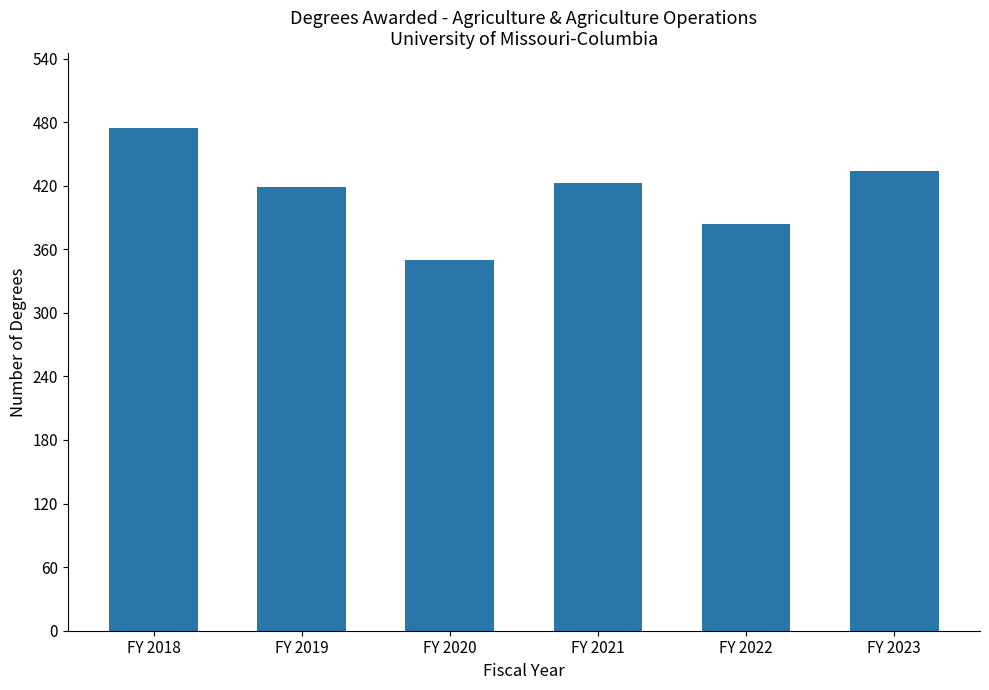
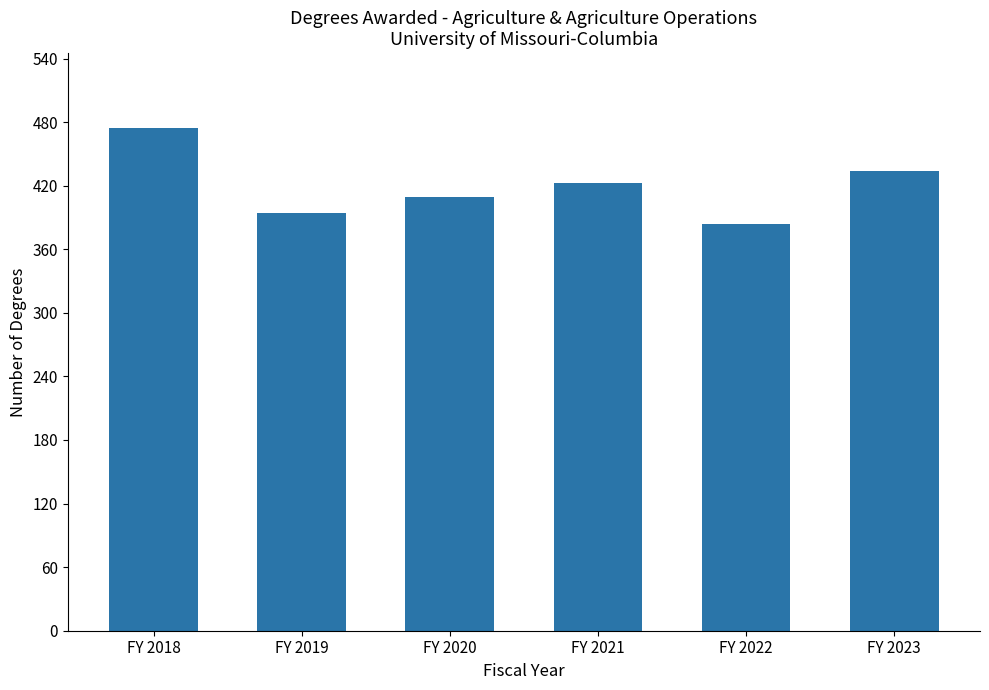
FY 2019: 419 -> 394
FY 2020: 350 -> 409
